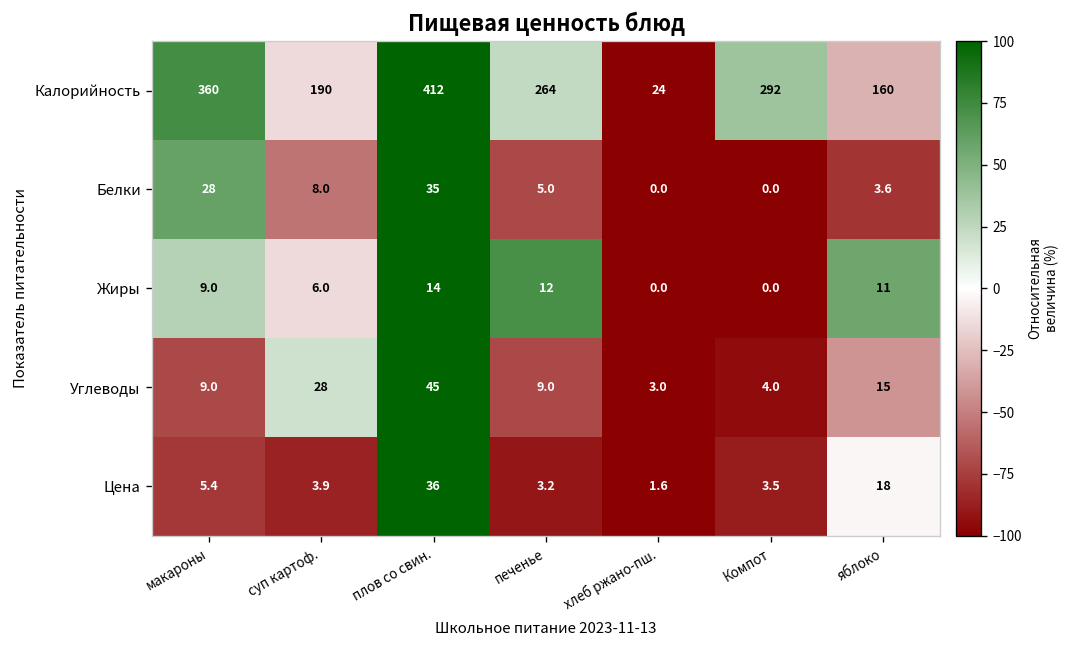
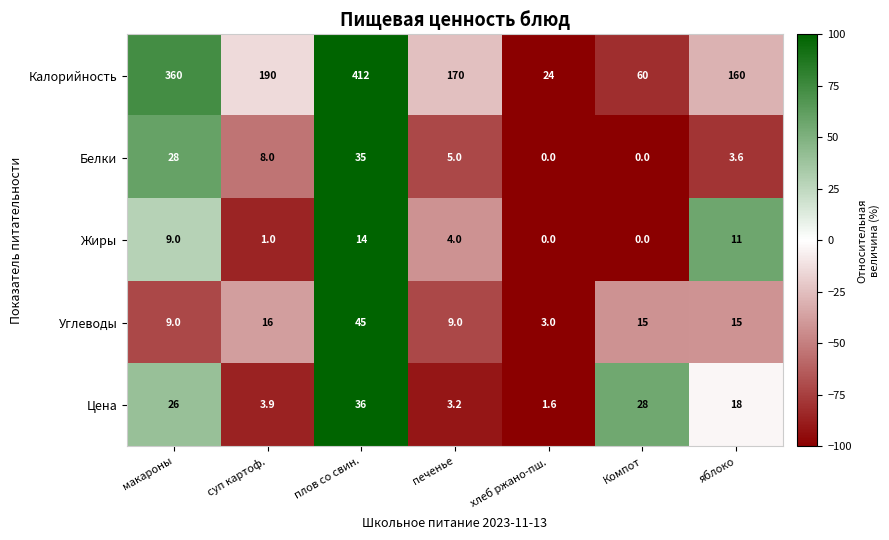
Калорийность, печенье: 264 -> 170
Калорийность, Компот: 292 -> 60
Жиры, суп картоф.: 6.0 -> 1.0
Жиры, печенье: 12 -> 4.0
Углеводы, суп картоф.: 28 -> 16
Углеводы, Компот: 4.0 -> 15
Цена, макароны: 5.4 -> 26
Цена, Компот: 3.5 -> 28
